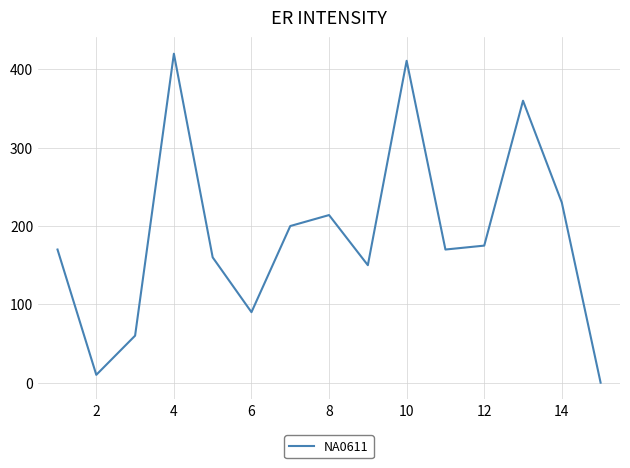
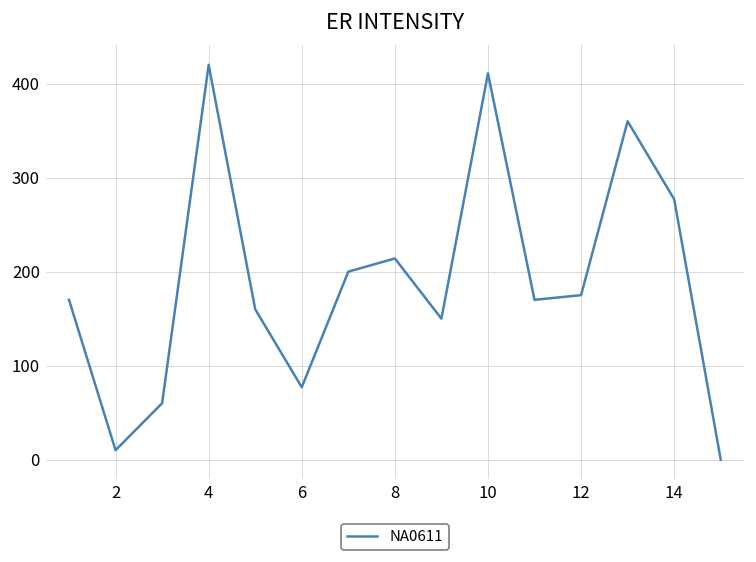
6: 90 -> 80
14: 230 -> 280
